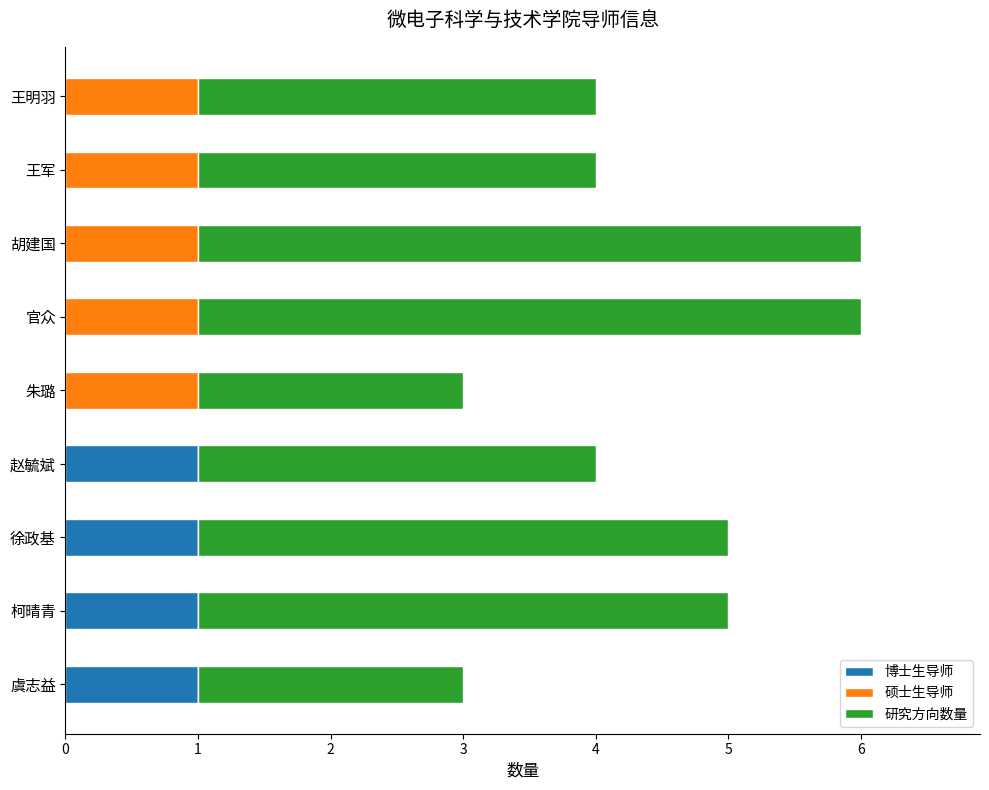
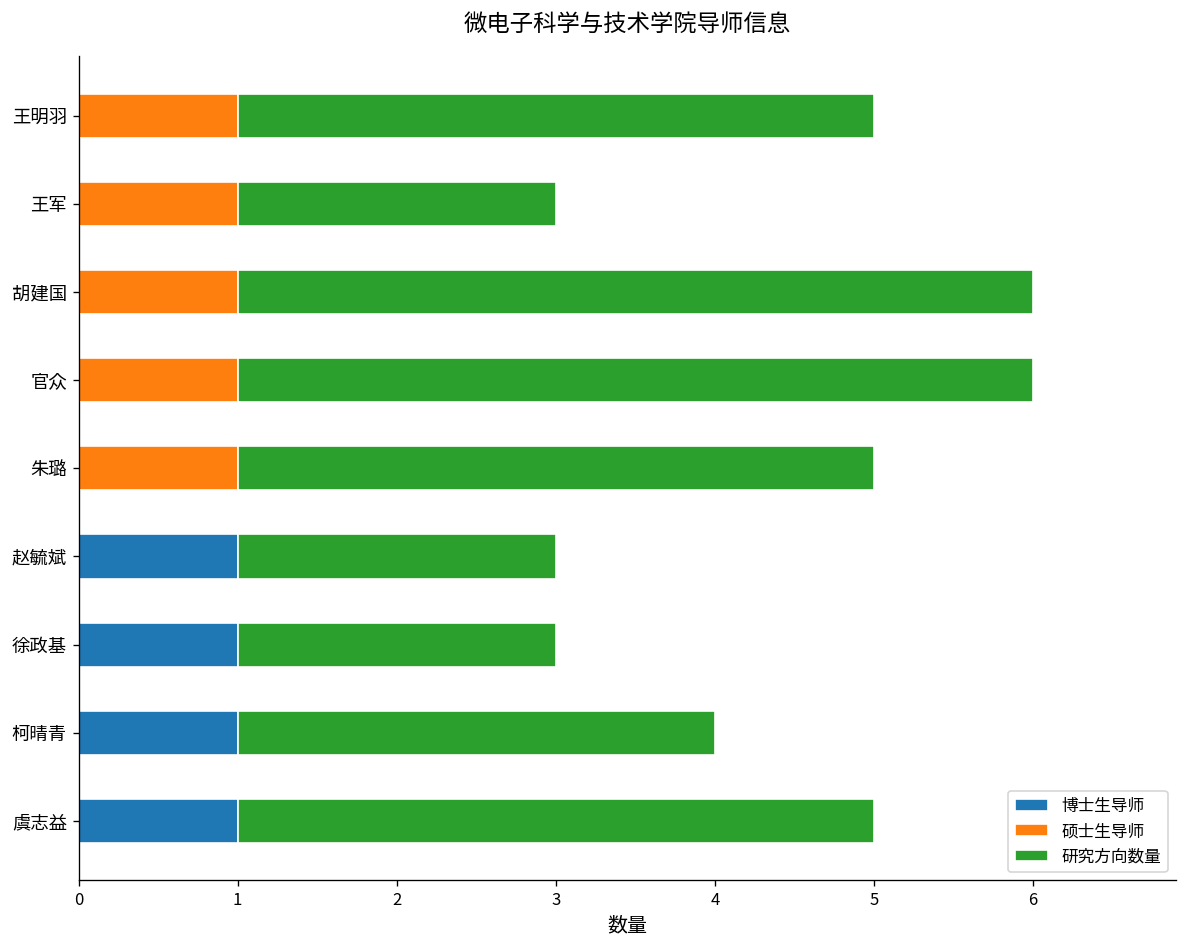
研究方向数量, 王明羽: 3 -> 4
研究方向数量, 王军: 3 -> 2
研究方向数量, 朱璐: 2 -> 4
研究方向数量, 赵毓斌: 3 -> 2
研究方向数量, 徐政基: 4 -> 2
研究方向数量, 柯晴青: 4 -> 3
研究方向数量, 虞志益: 2 -> 4
